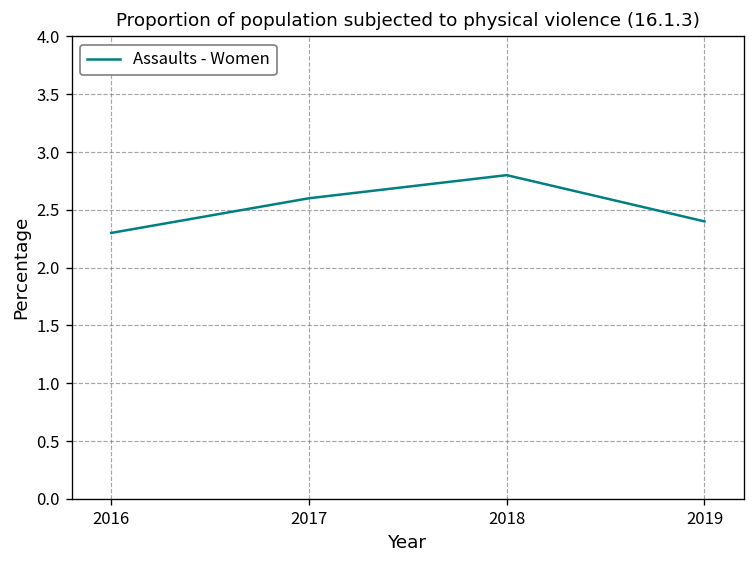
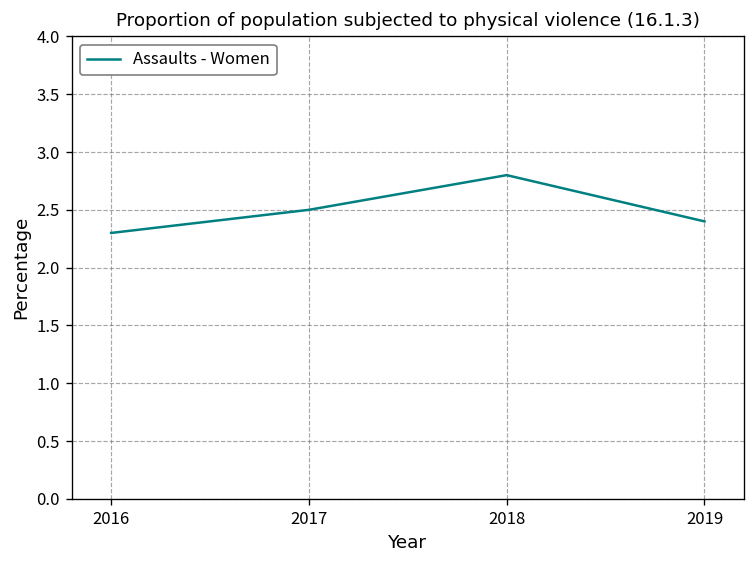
2017: 2.6 -> 2.5
